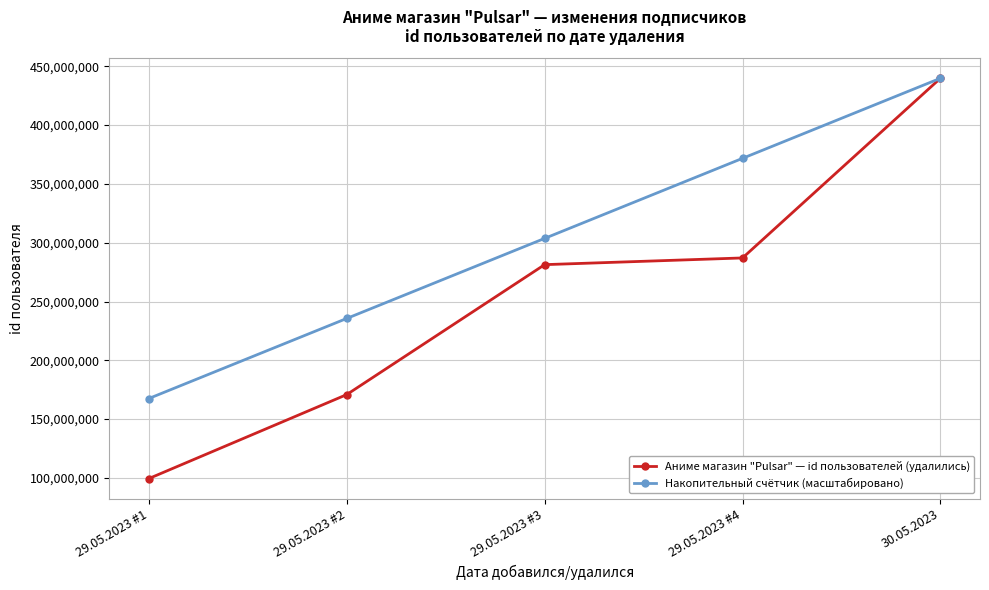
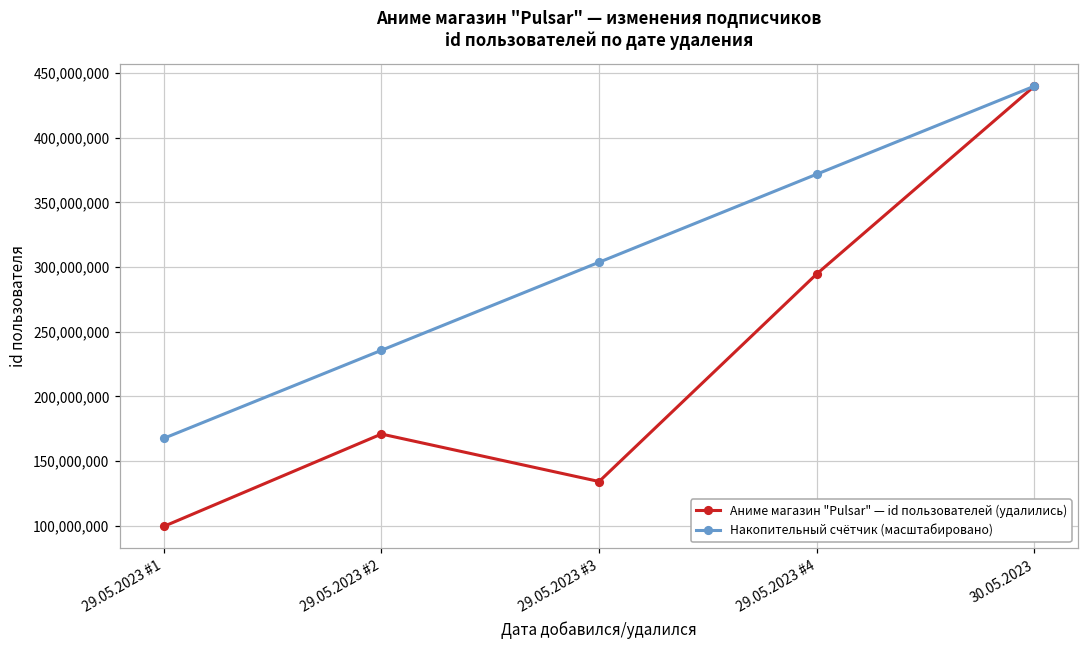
Аниме магазин "Pulsar" — id пользователей (удалились), 29.05.2023 #3: 281,000,000 -> 134,000,000
Аниме магазин "Pulsar" — id пользователей (удалились), 29.05.2023 #4: 287,000,000 -> 295,000,000
